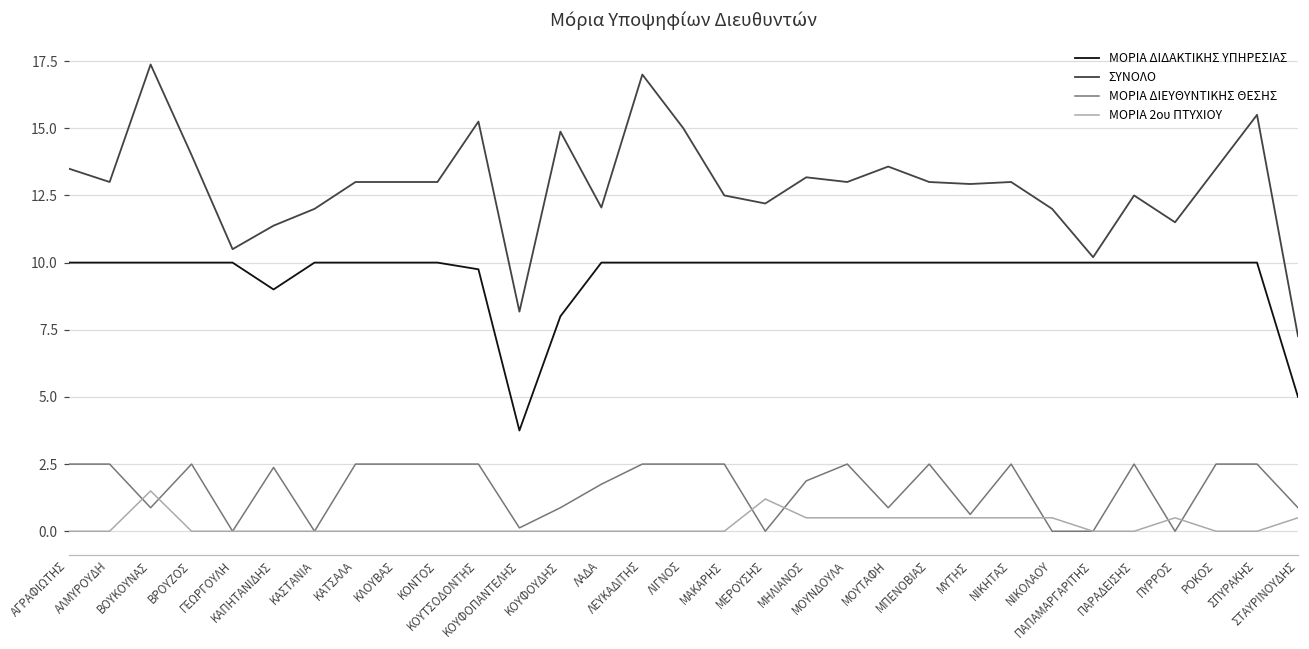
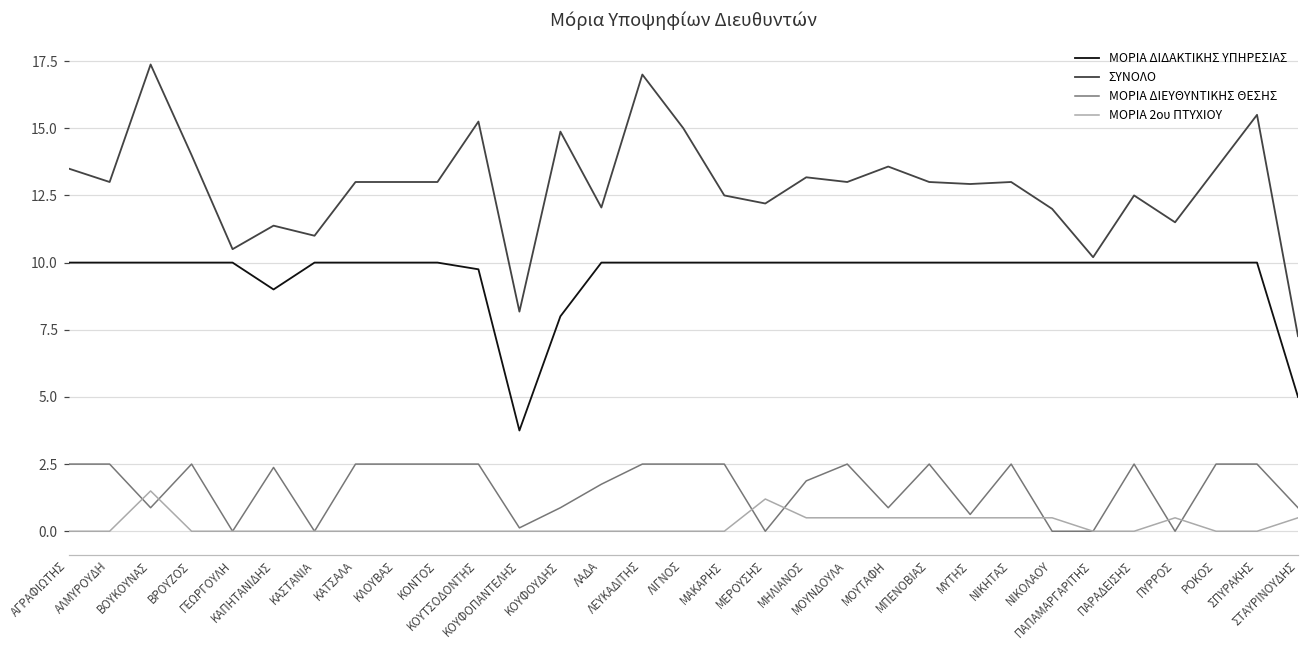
ΣΥΝΟΛΟ, ΚΑΣΤΑΝΙΑ: 12 -> 11
